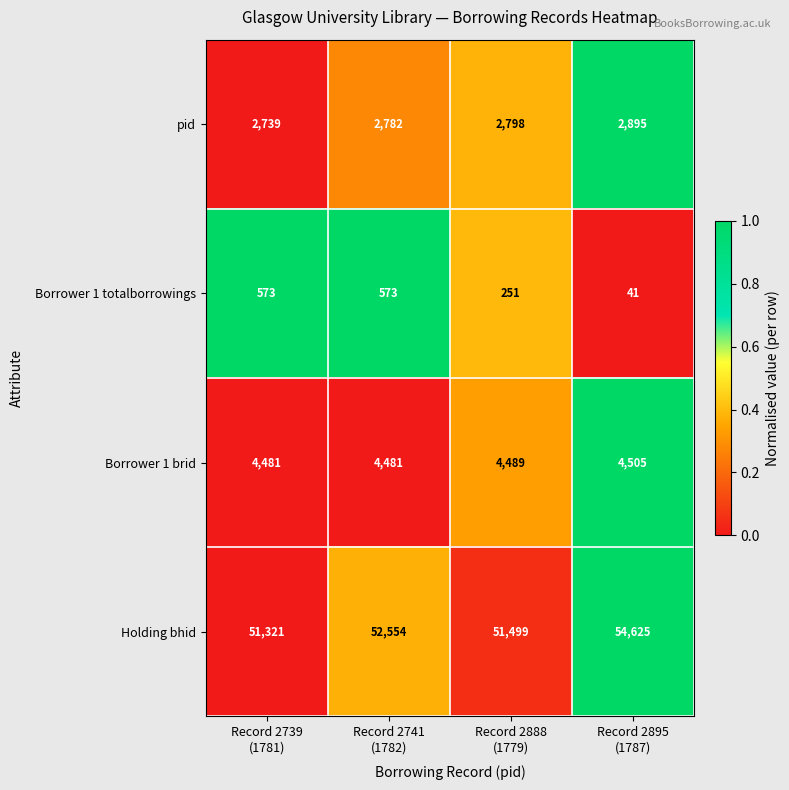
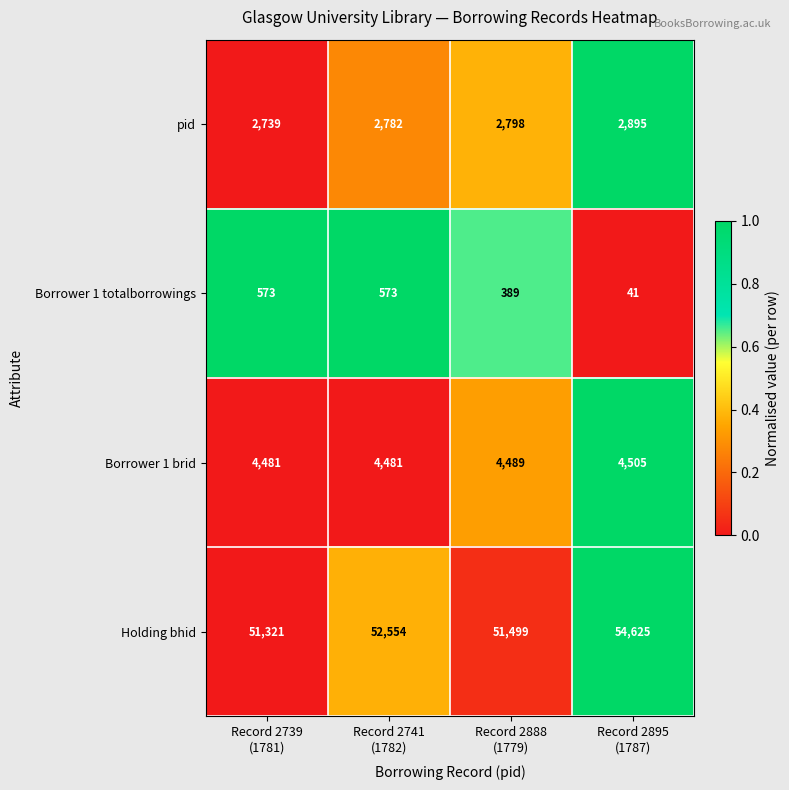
Borrower 1 totalborrowings, Record 2888 (1779): 251 -> 389
